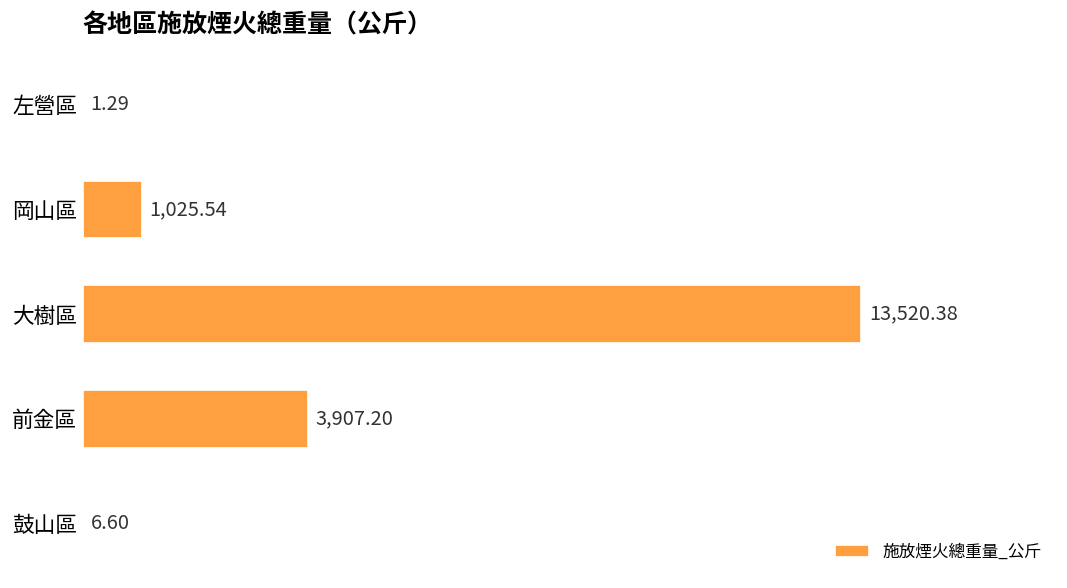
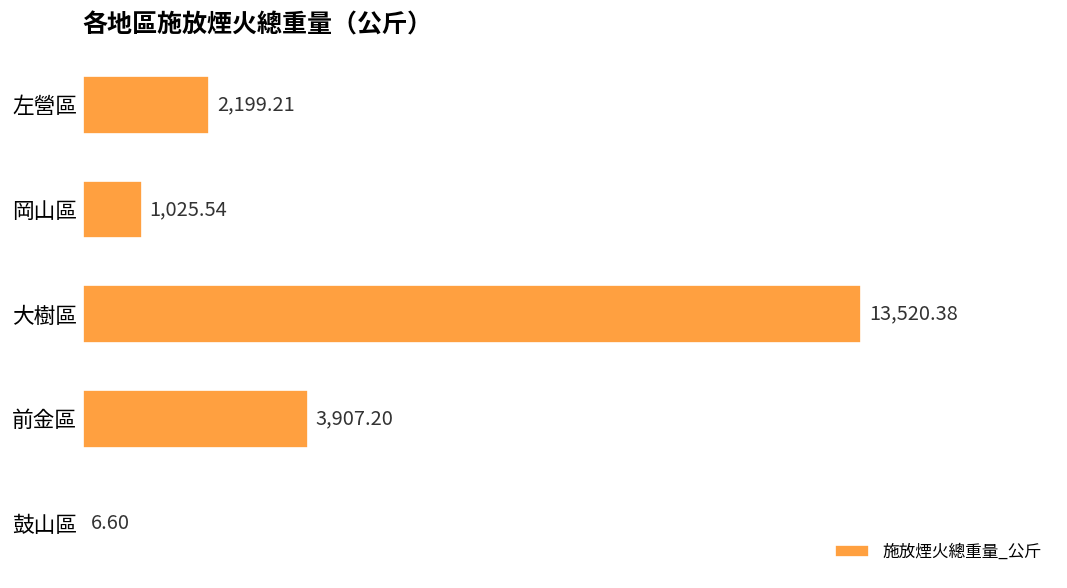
左營區: 1.29 -> 2,199.21
